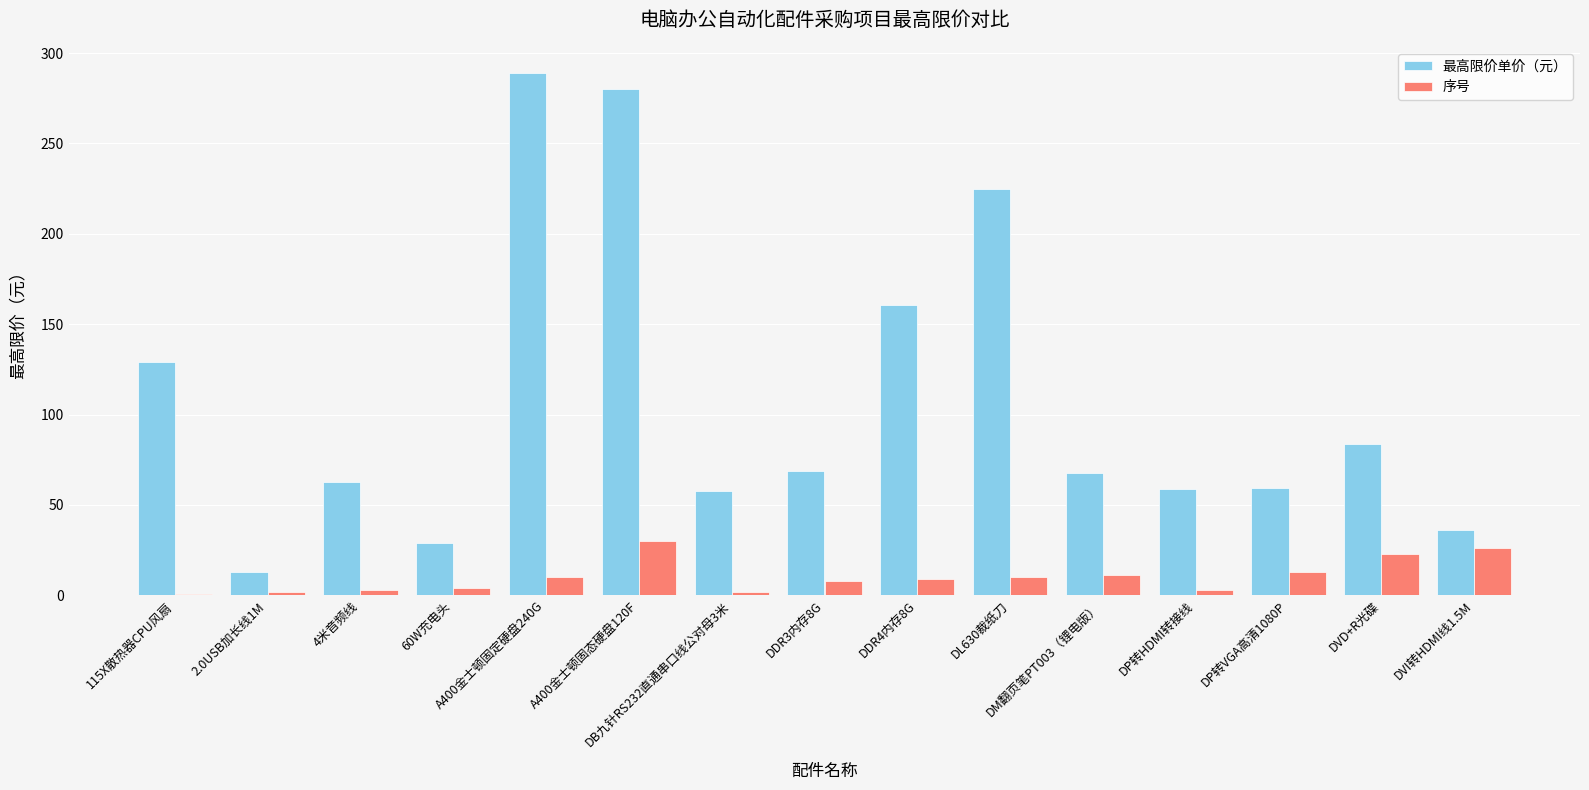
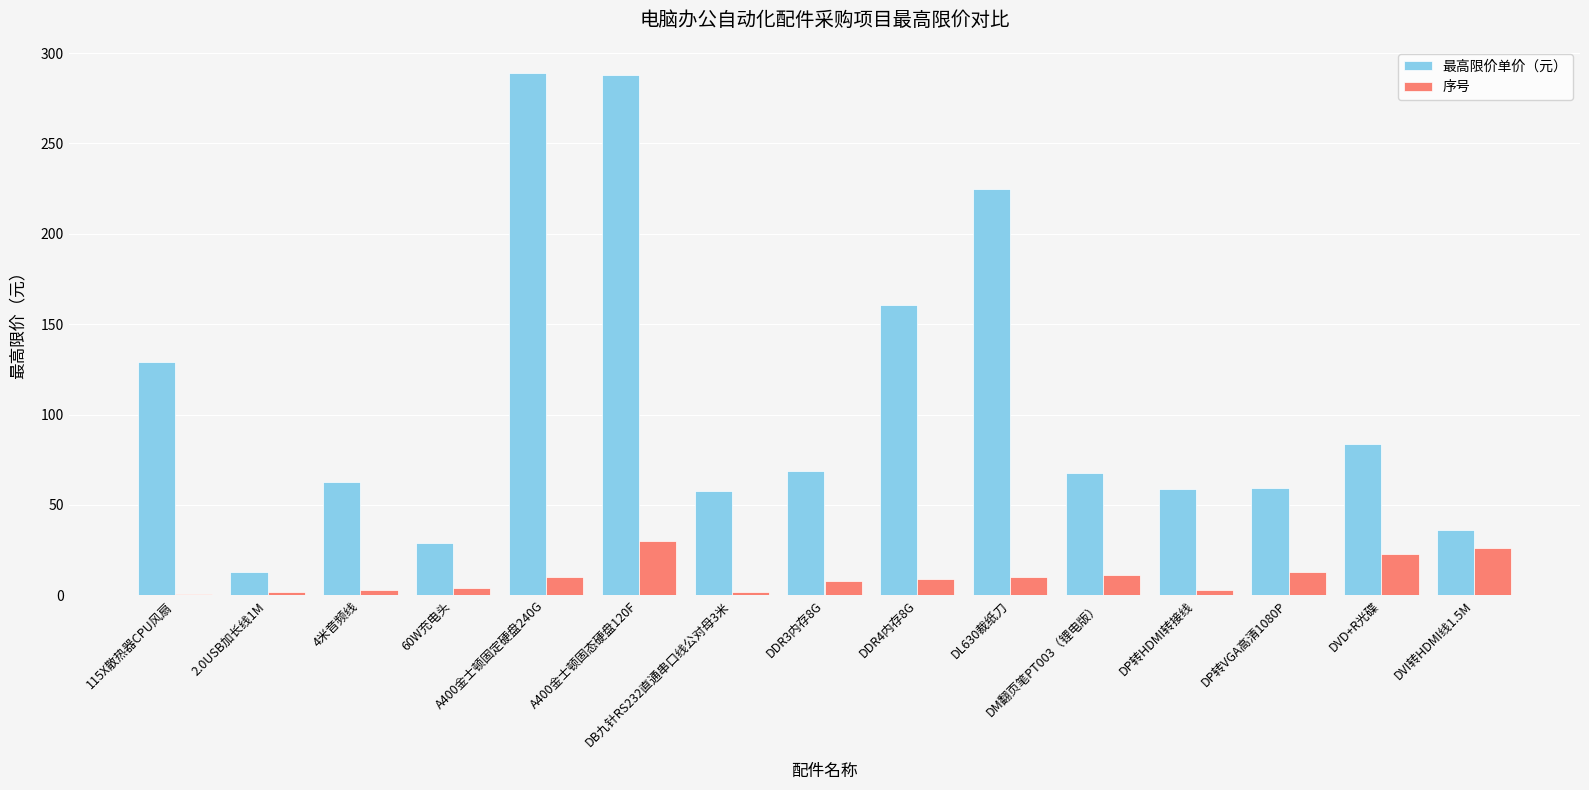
最高限价单价（元）, A400金士顿固态硬盘120F: 280 -> 288
